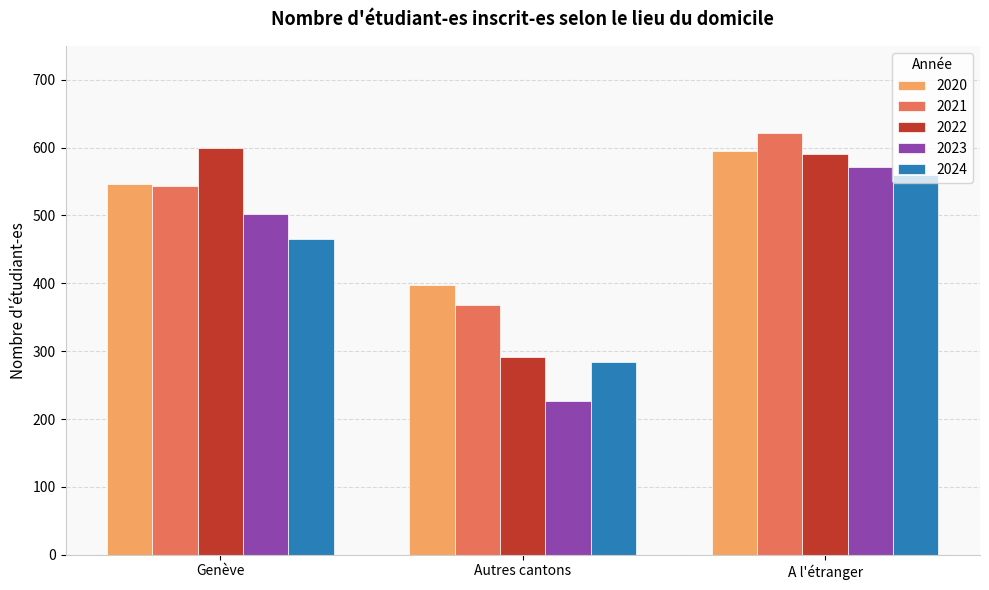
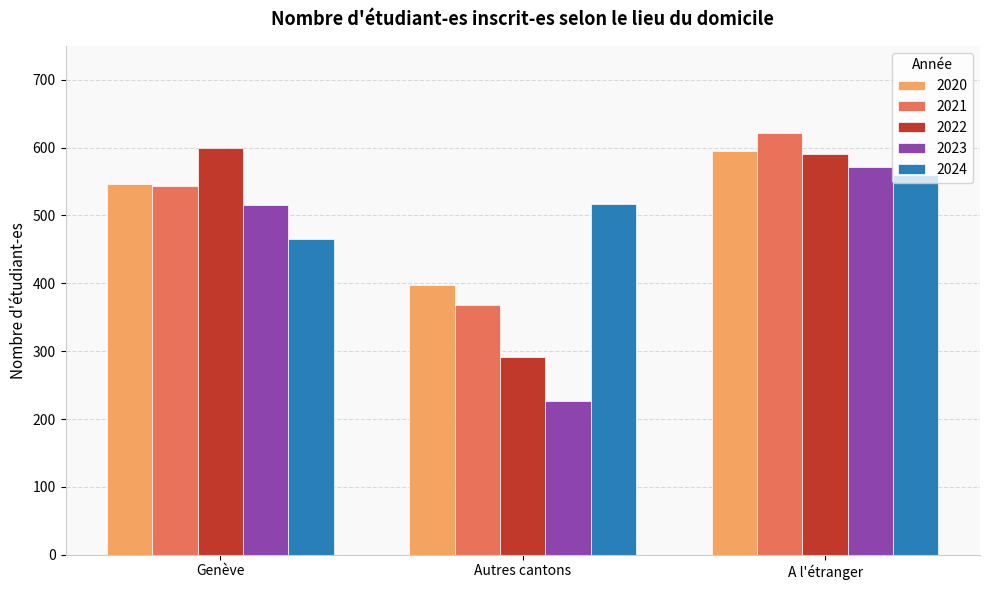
2023, Genève: 500 -> 520
2024, Autres cantons: 280 -> 520
